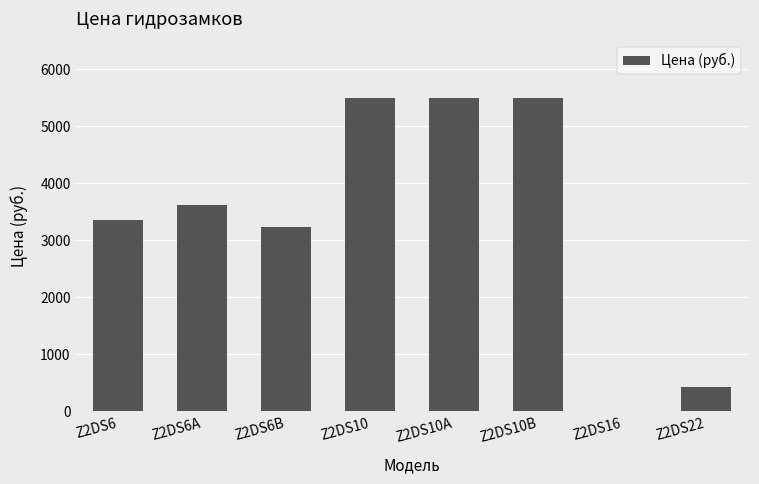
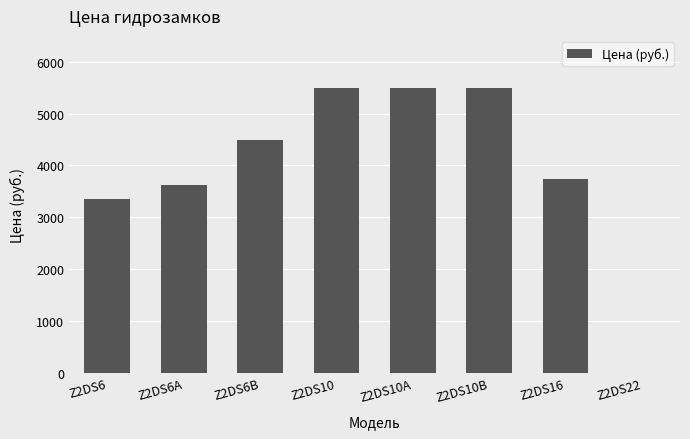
Z2DS6B: 3200 -> 4500
Z2DS16: 0 -> 3700
Z2DS22: 400 -> 0
